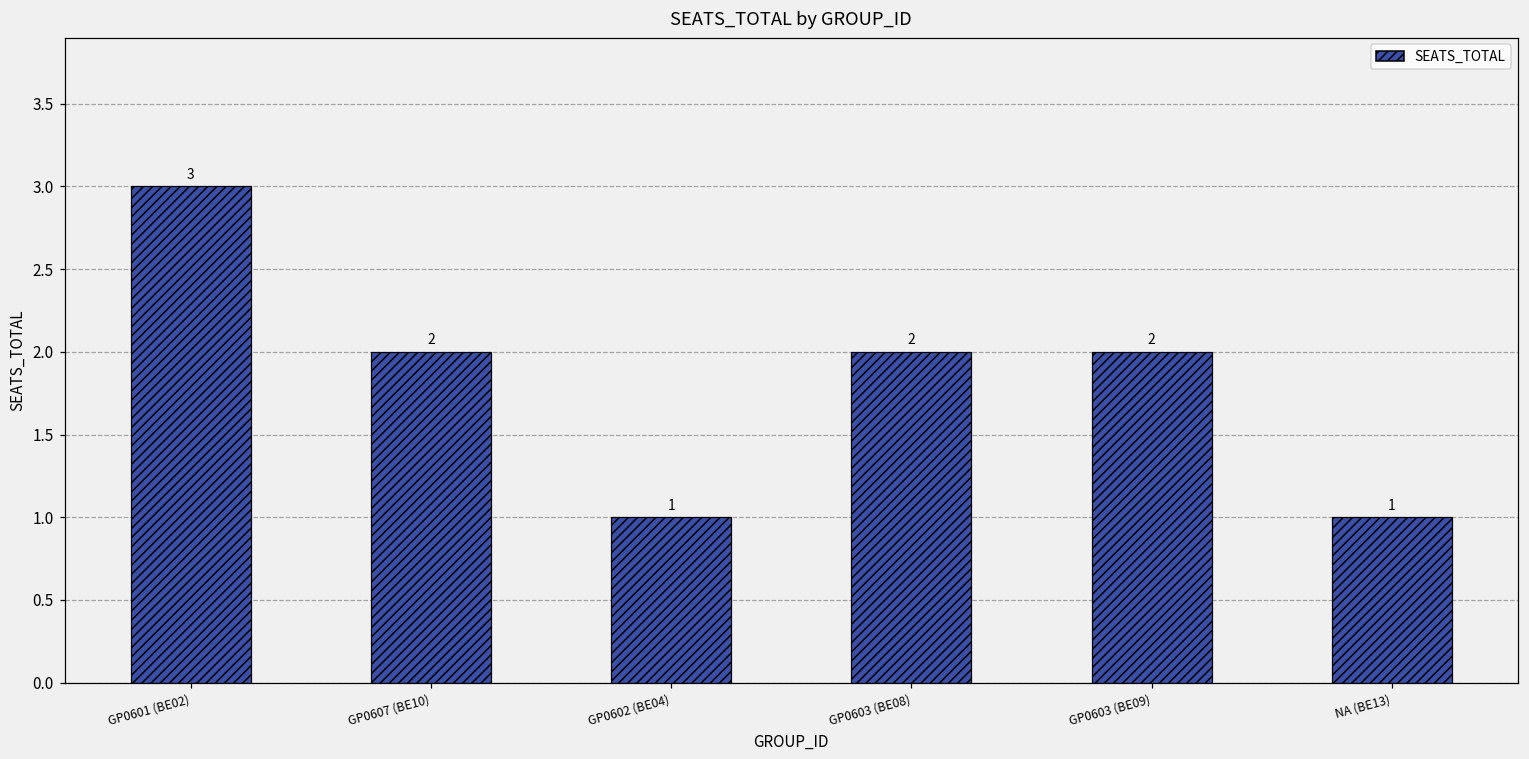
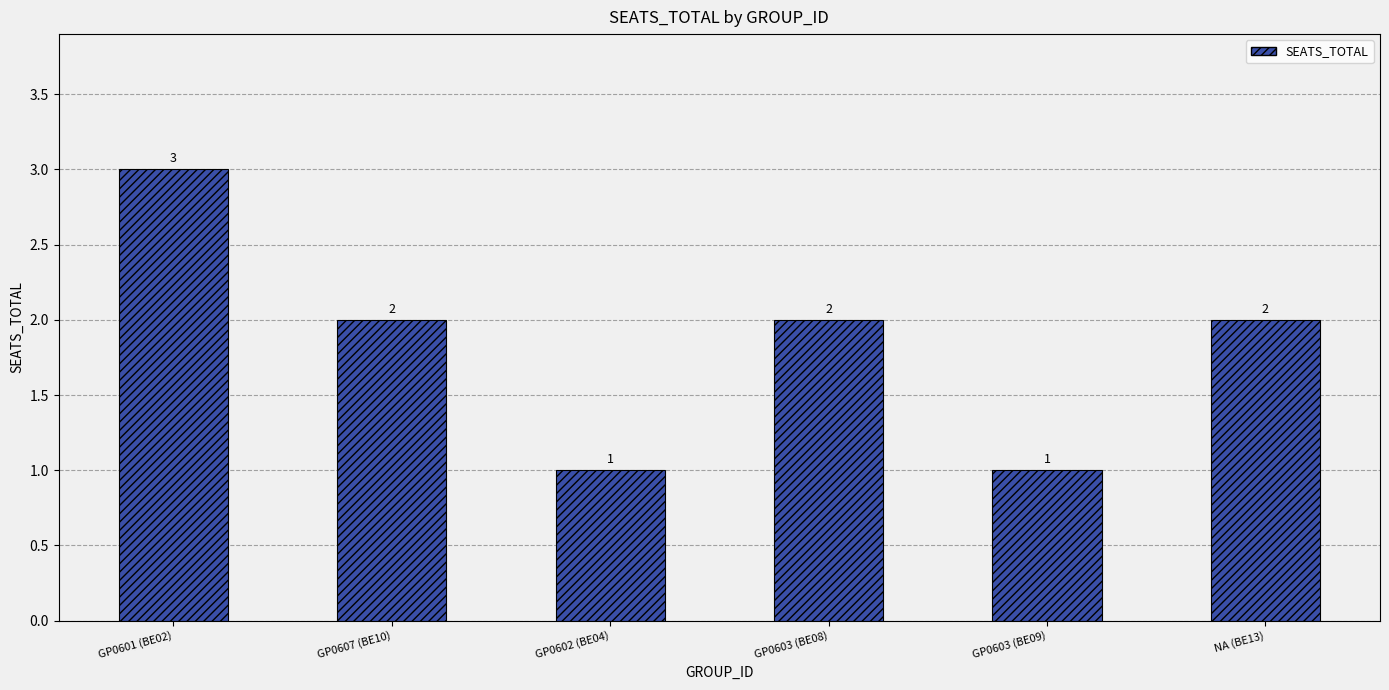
GP0603 (BE09): 2 -> 1
NA (BE13): 1 -> 2
